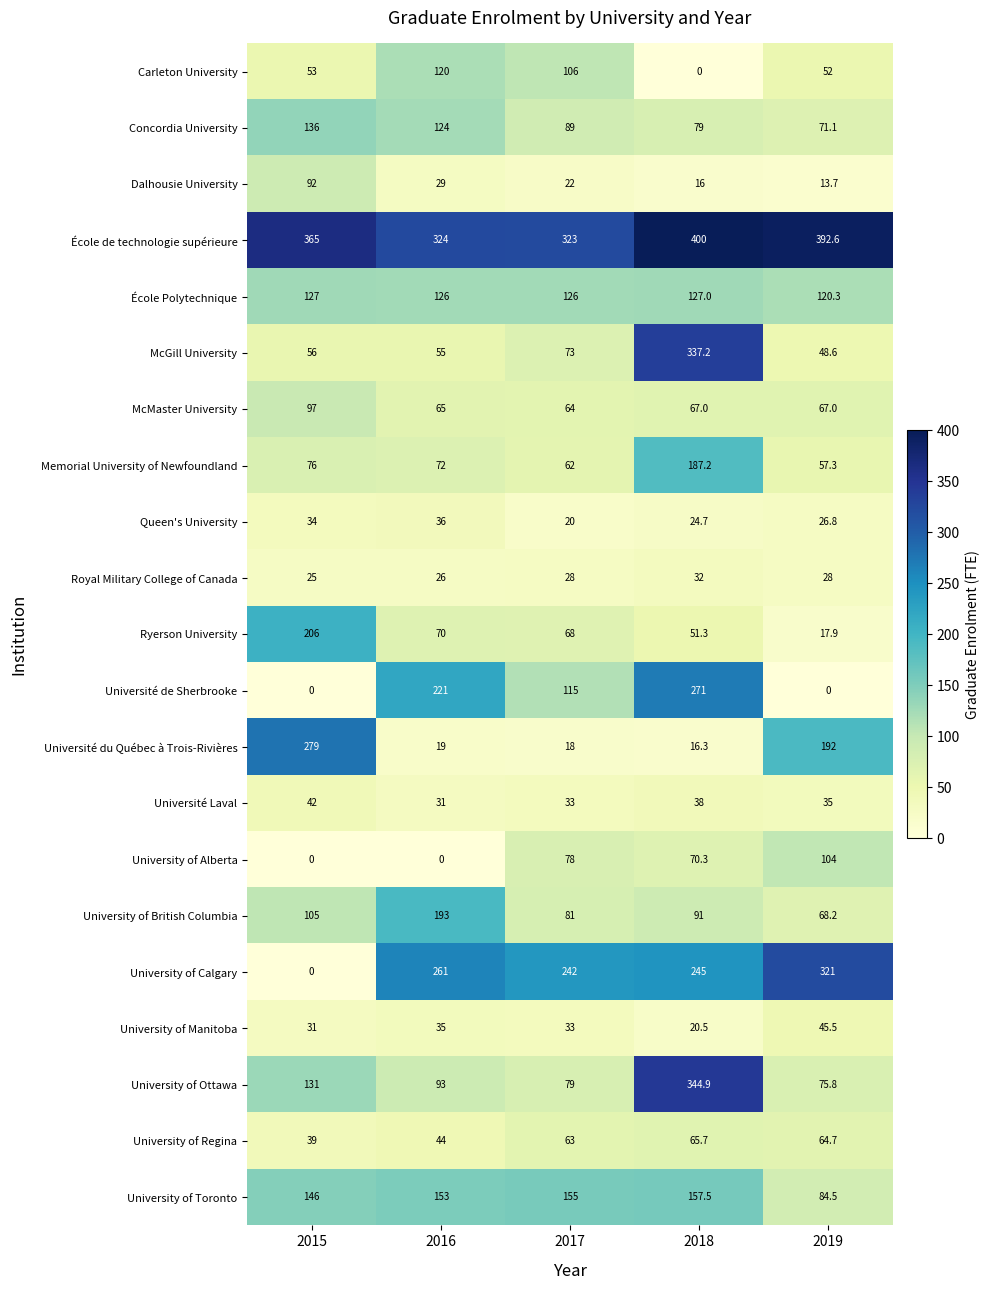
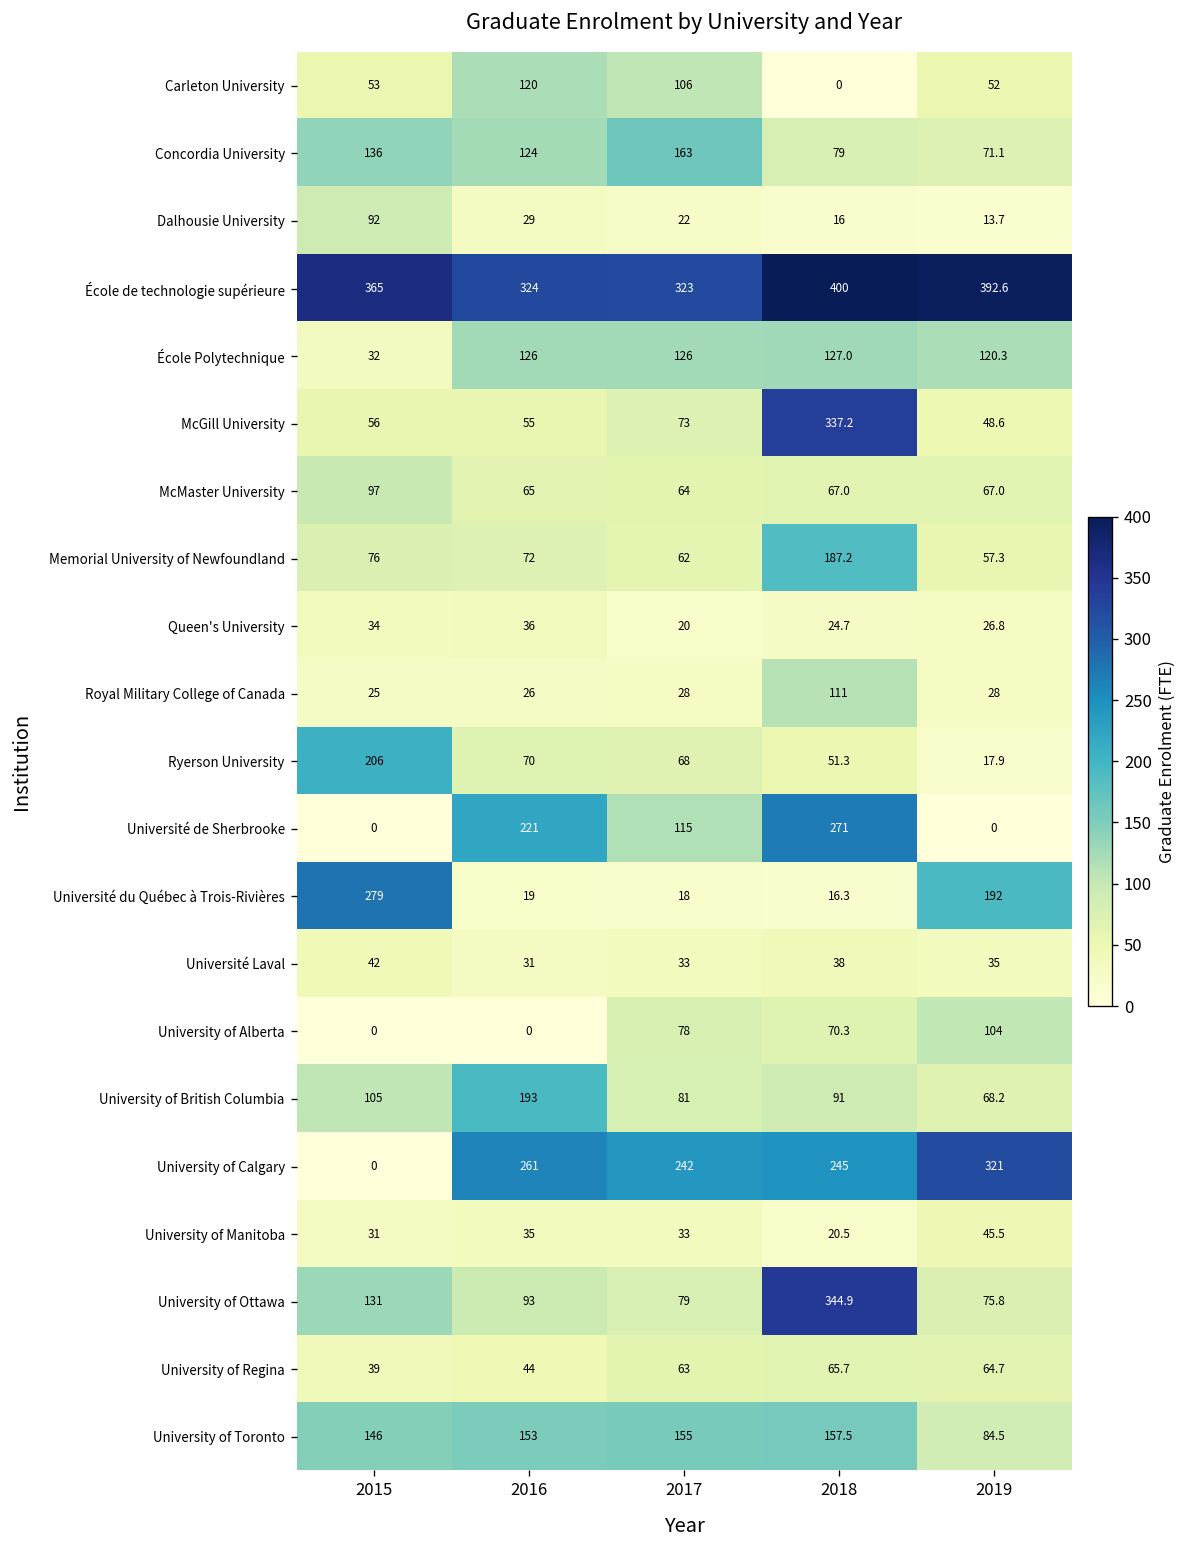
Concordia University, 2017: 89 -> 163
École Polytechnique, 2015: 127 -> 32
Royal Military College of Canada, 2018: 32 -> 111
